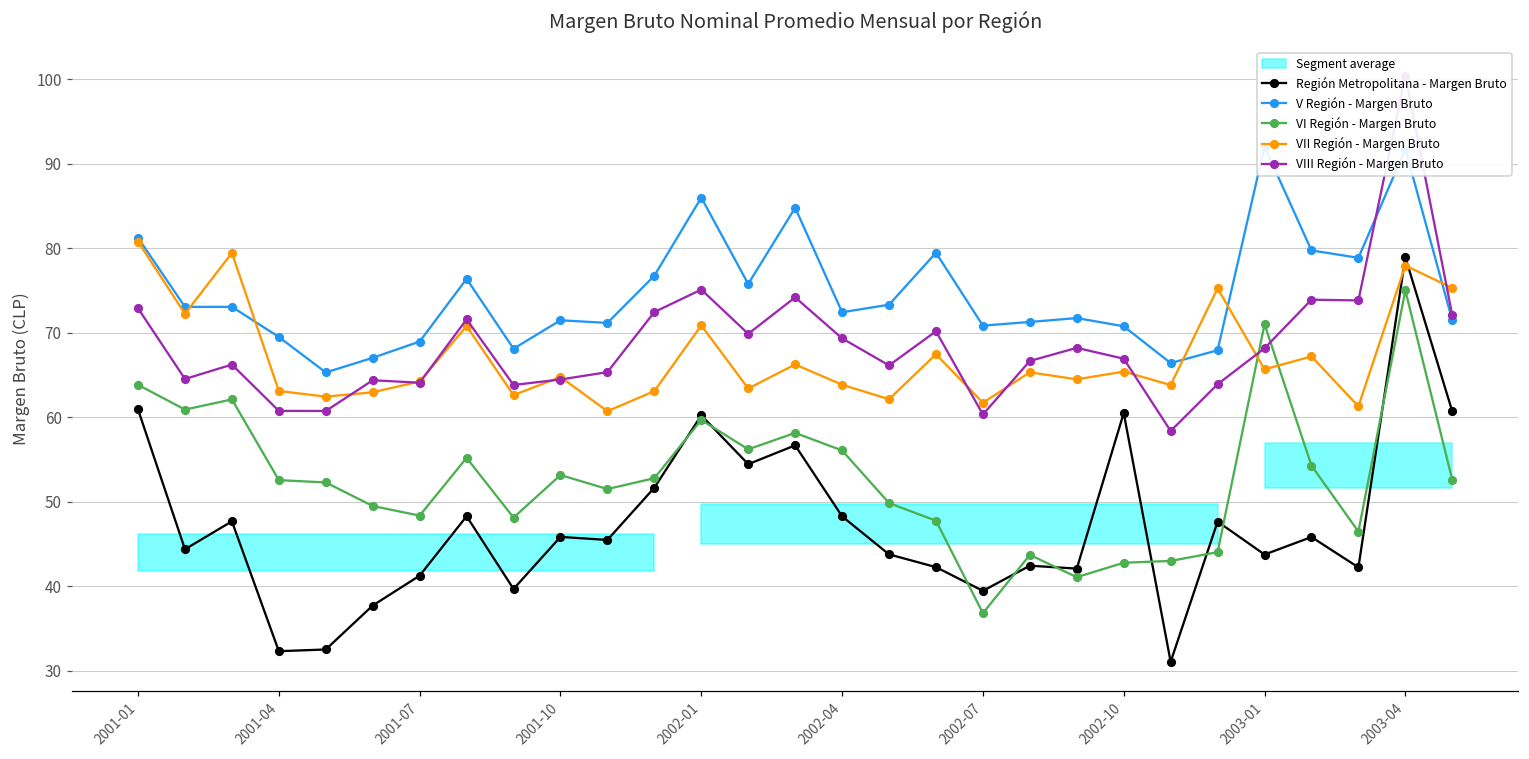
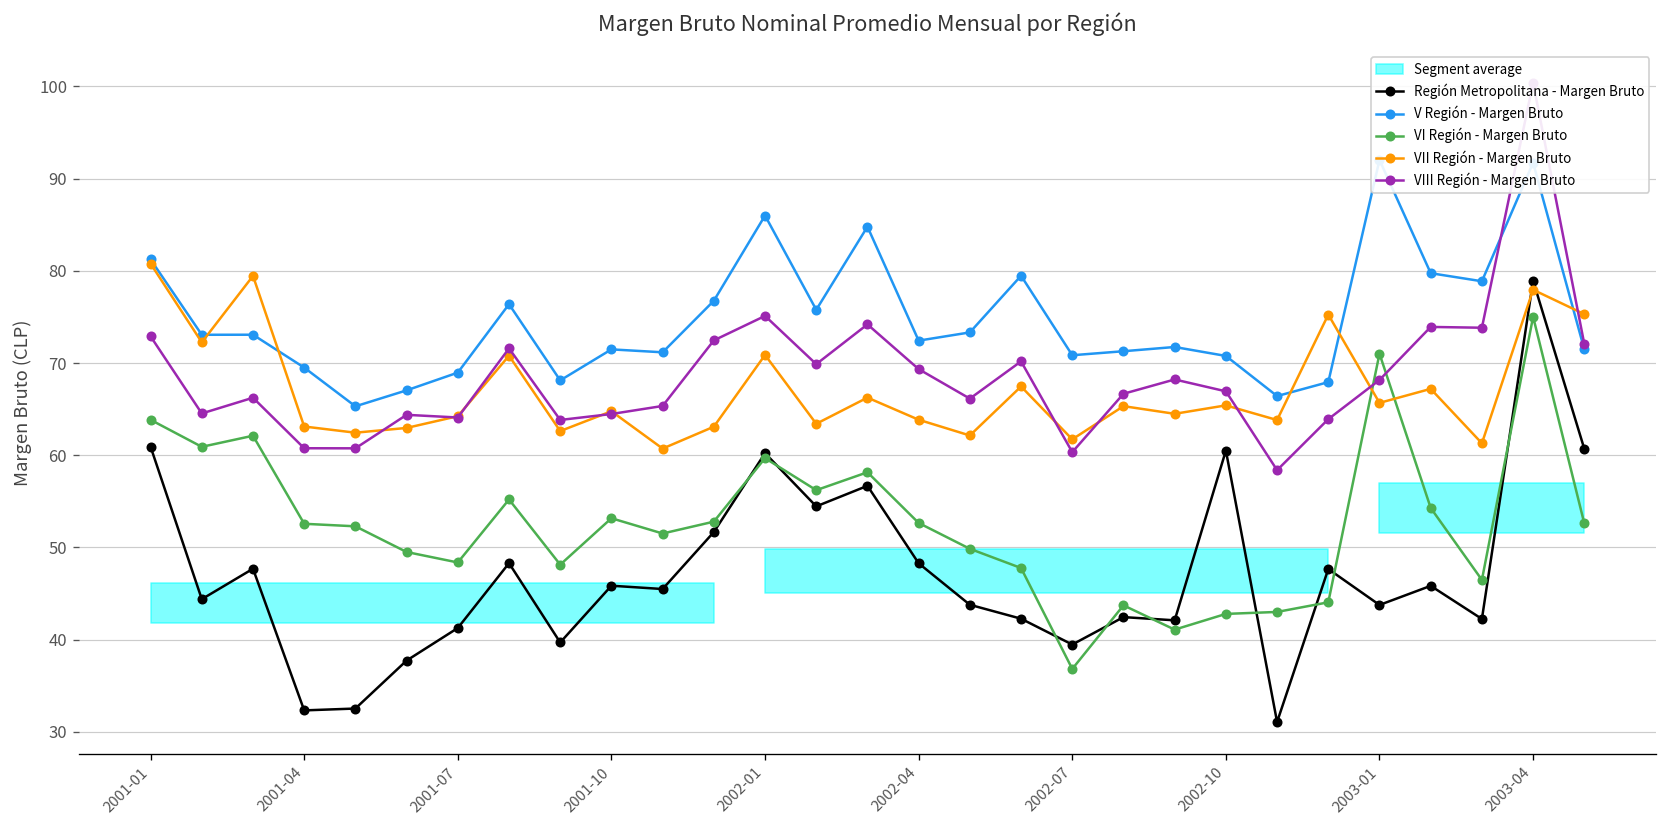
VI Región - Margen Bruto, 2002-04: 56 -> 53
